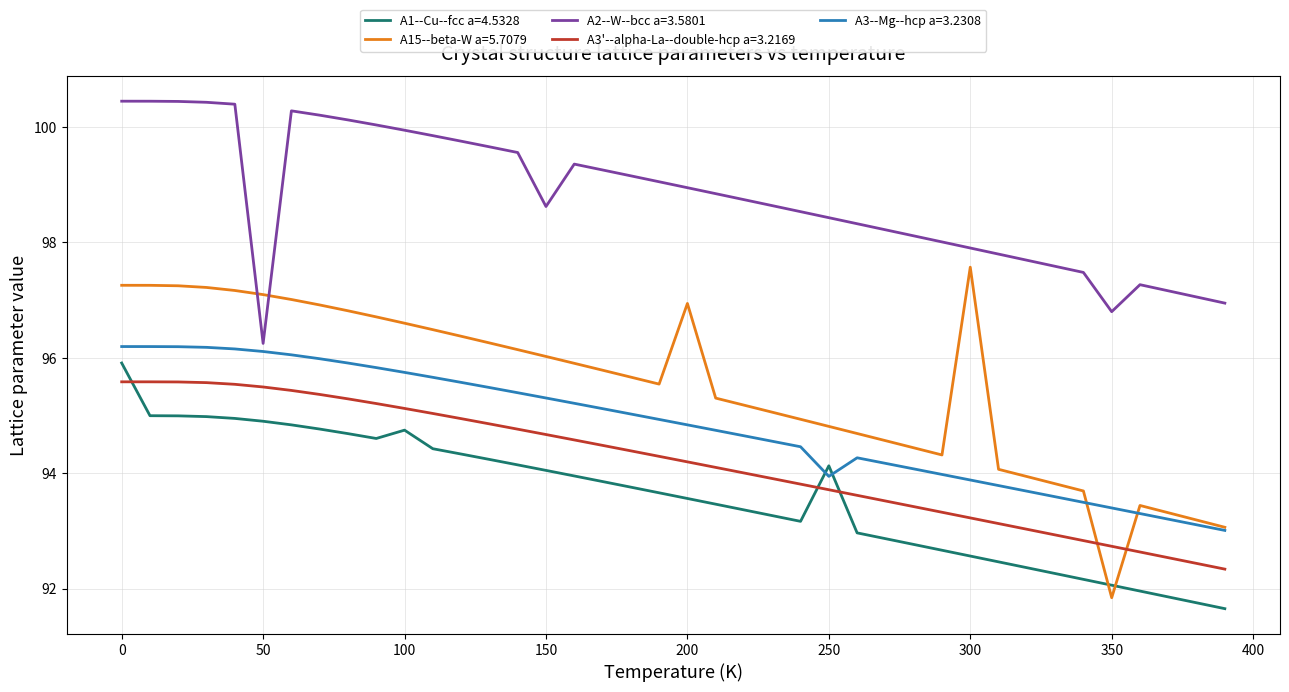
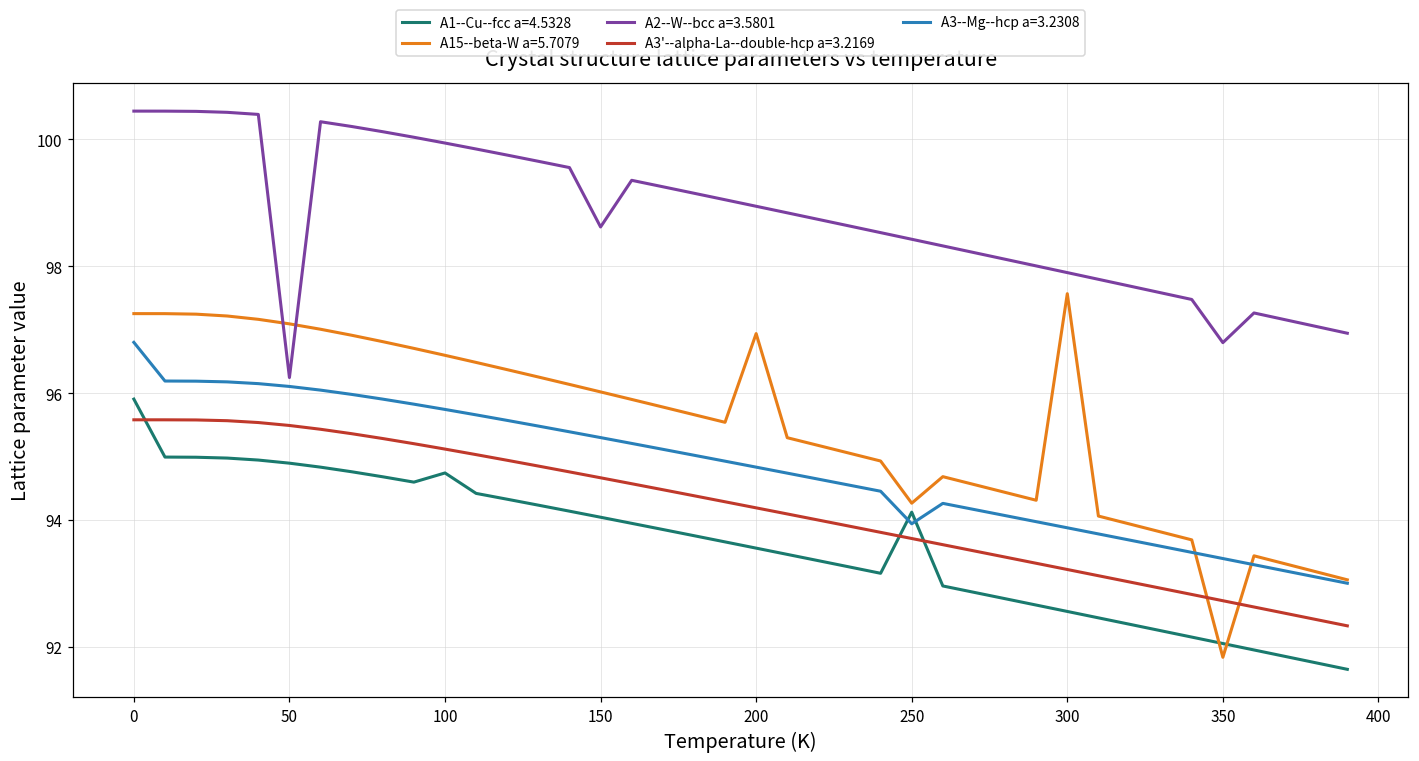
A3--Mg--hcp a=3.2308, 0: 96.2 -> 96.8
A15--beta-W a=5.7079, 250: 94.8 -> 94.3
